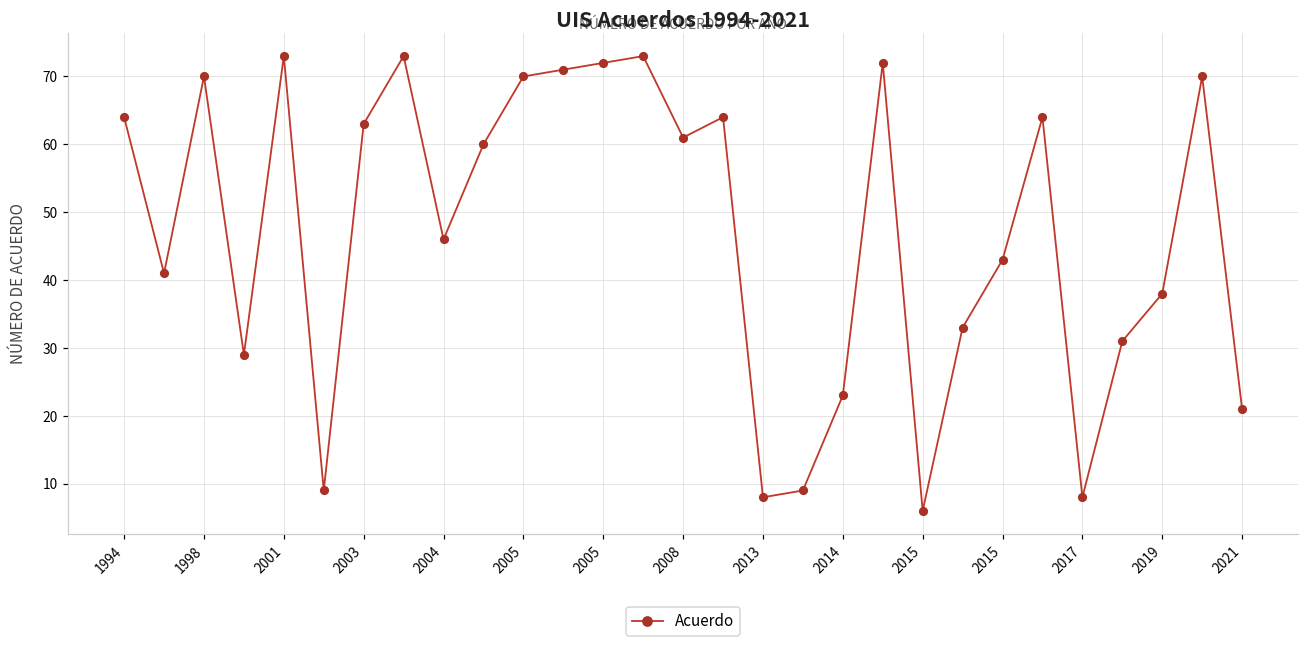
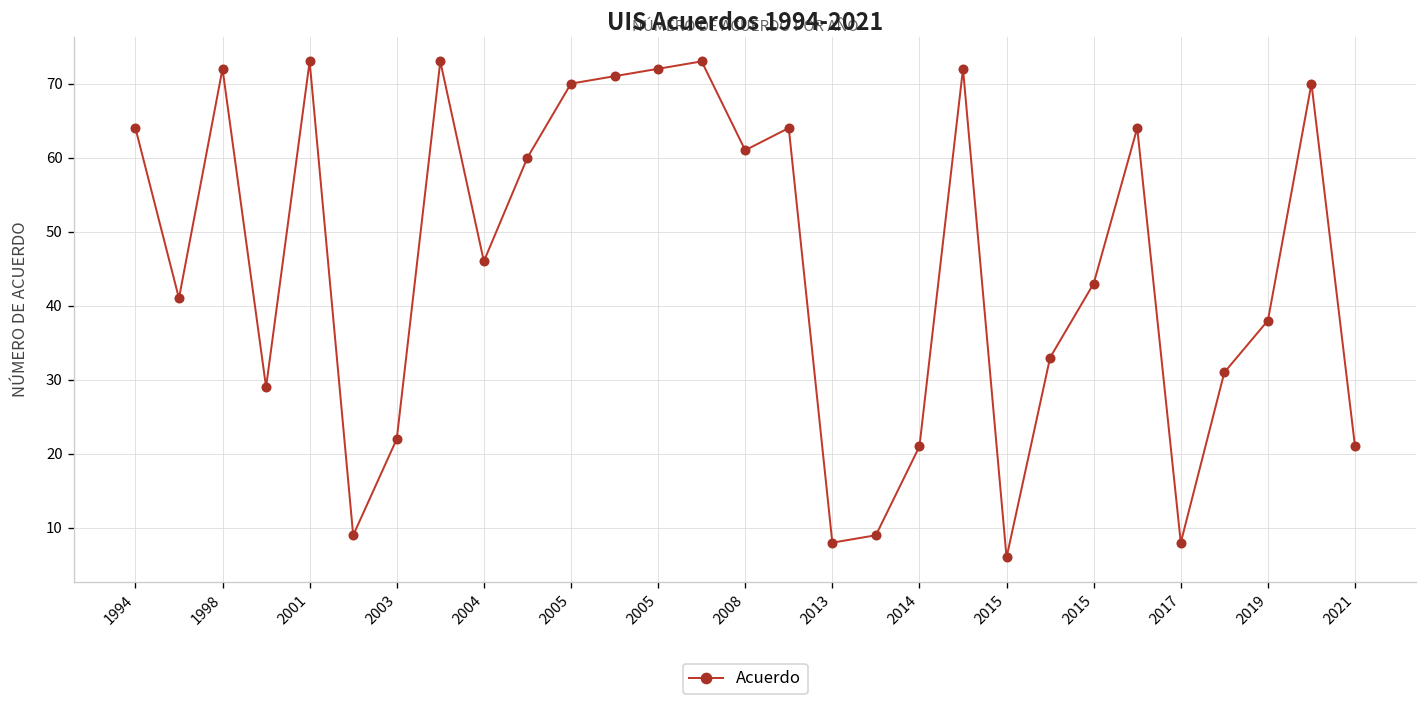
1998: 70 -> 72
2003: 63 -> 22
2014: 23 -> 21
